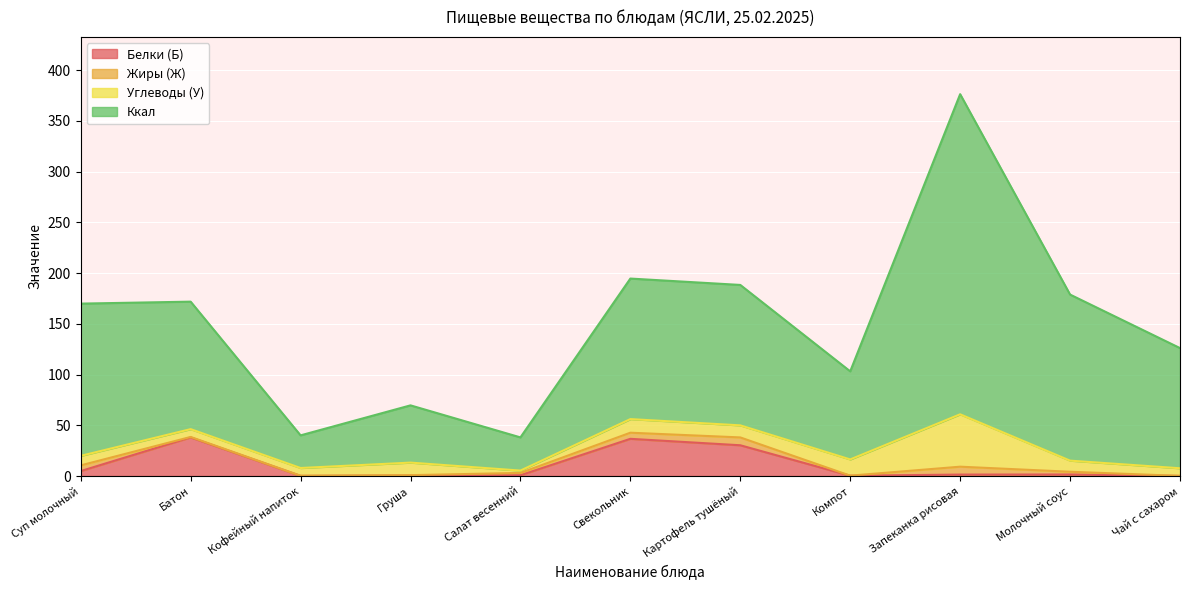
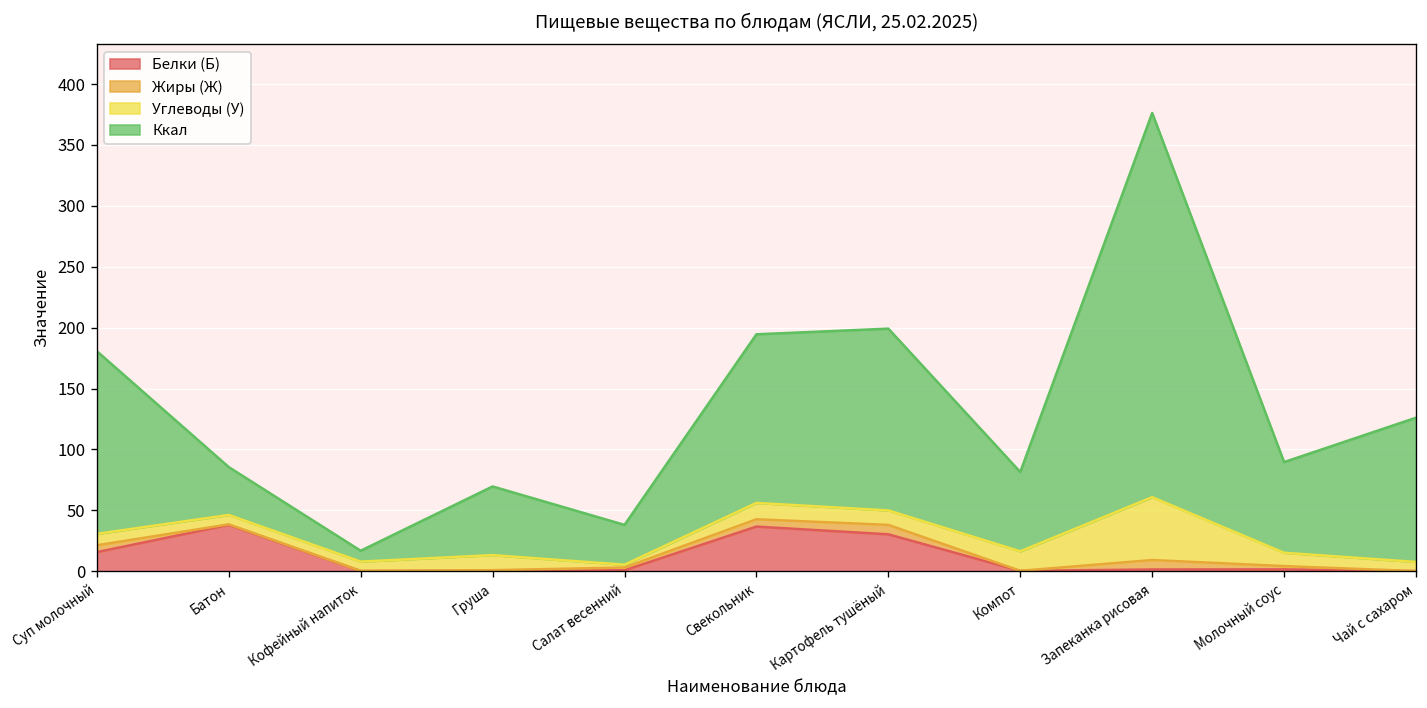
Белки (Б), Суп молочный: 5 -> 16
Ккал, Батон: 126 -> 39
Ккал, Кофейный напиток: 32 -> 9
Ккал, Картофель тушёный: 138 -> 149
Ккал, Компот: 87 -> 65
Ккал, Молочный соус: 164 -> 74
